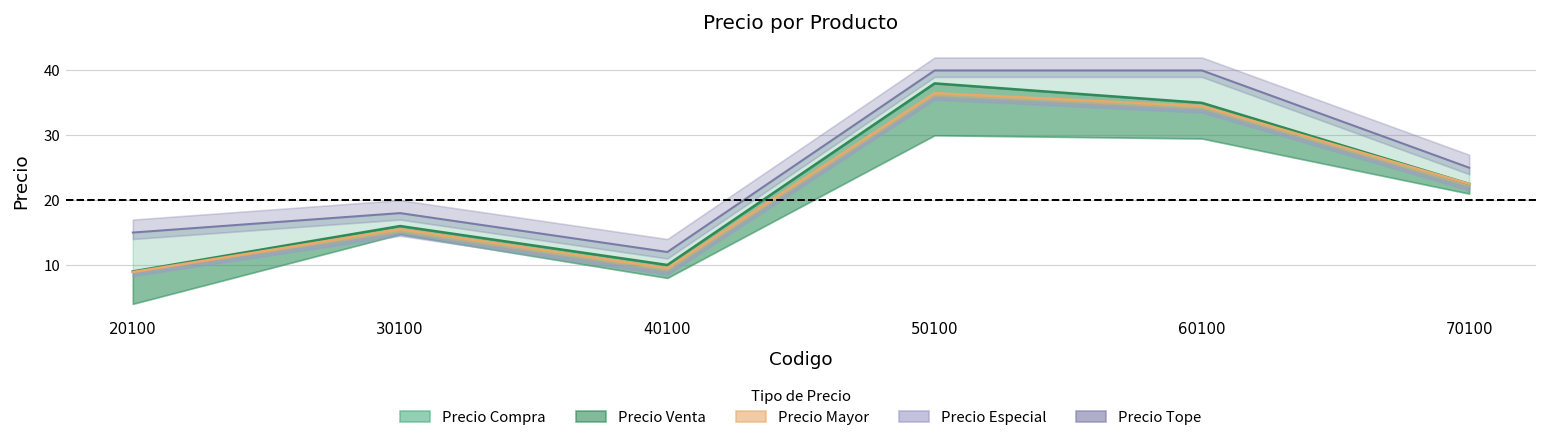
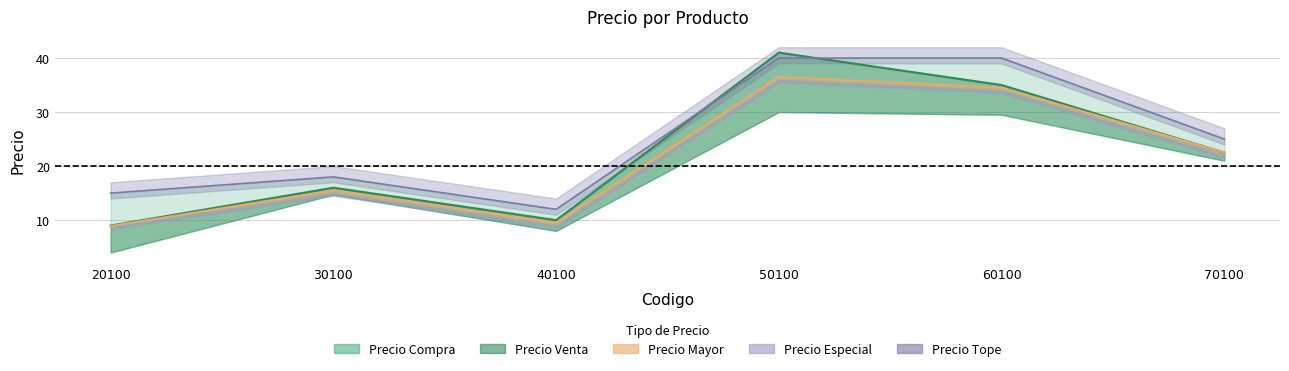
Precio Venta, 50100: 38 -> 41
